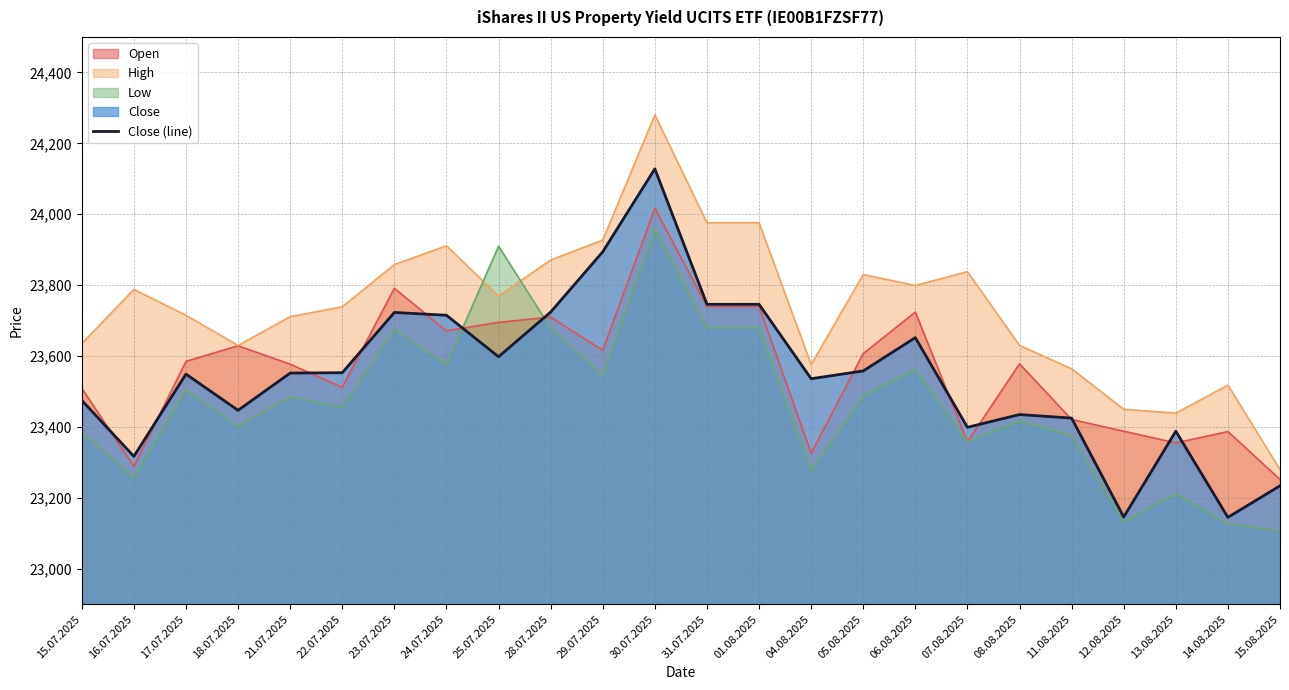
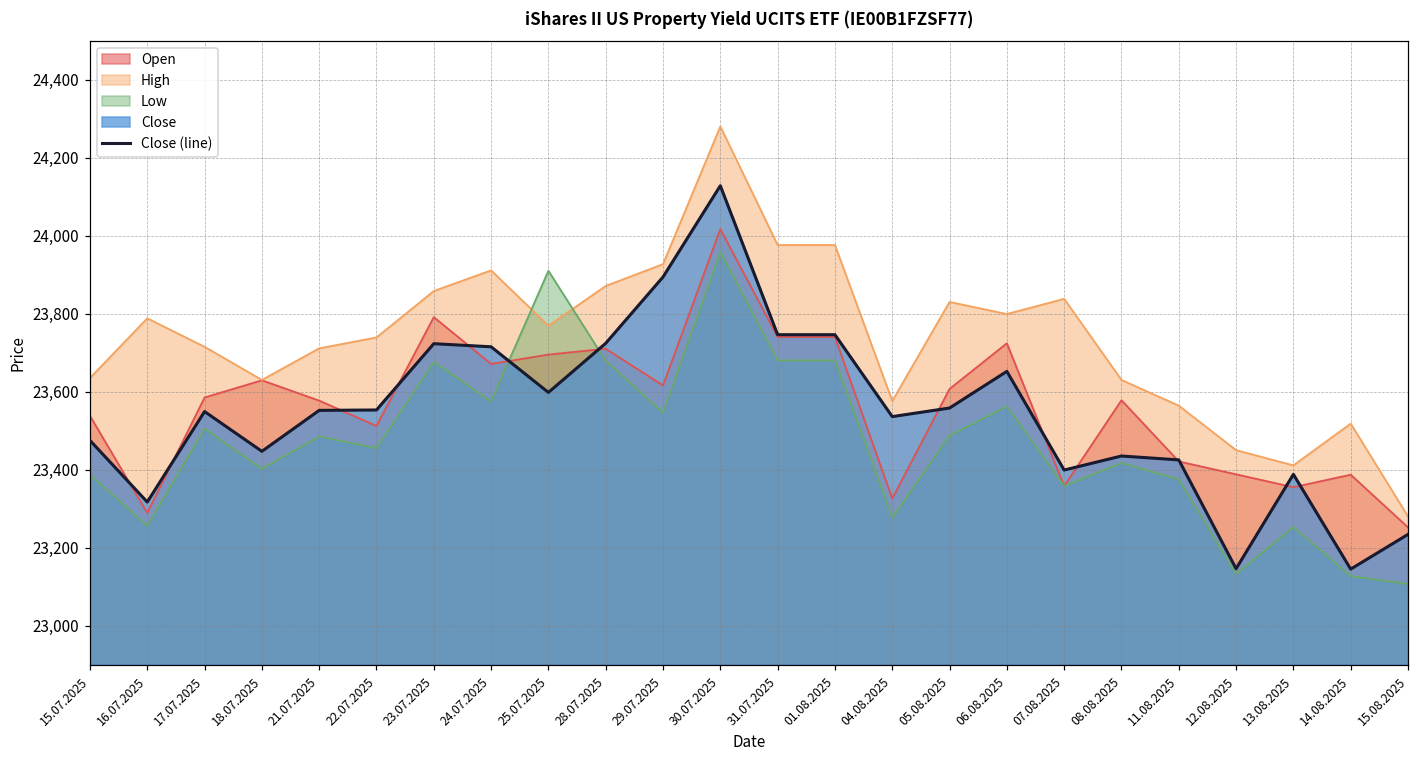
Open, 15.07.2025: 23,510 -> 23,540
High, 13.08.2025: 23,440 -> 23,410
Low, 13.08.2025: 23,210 -> 23,250
